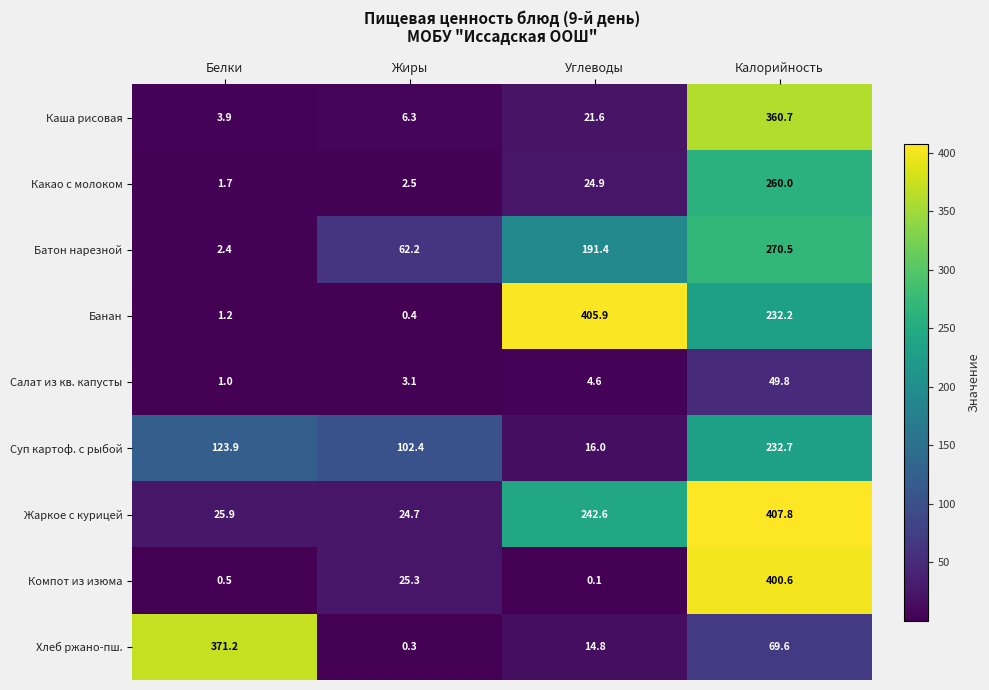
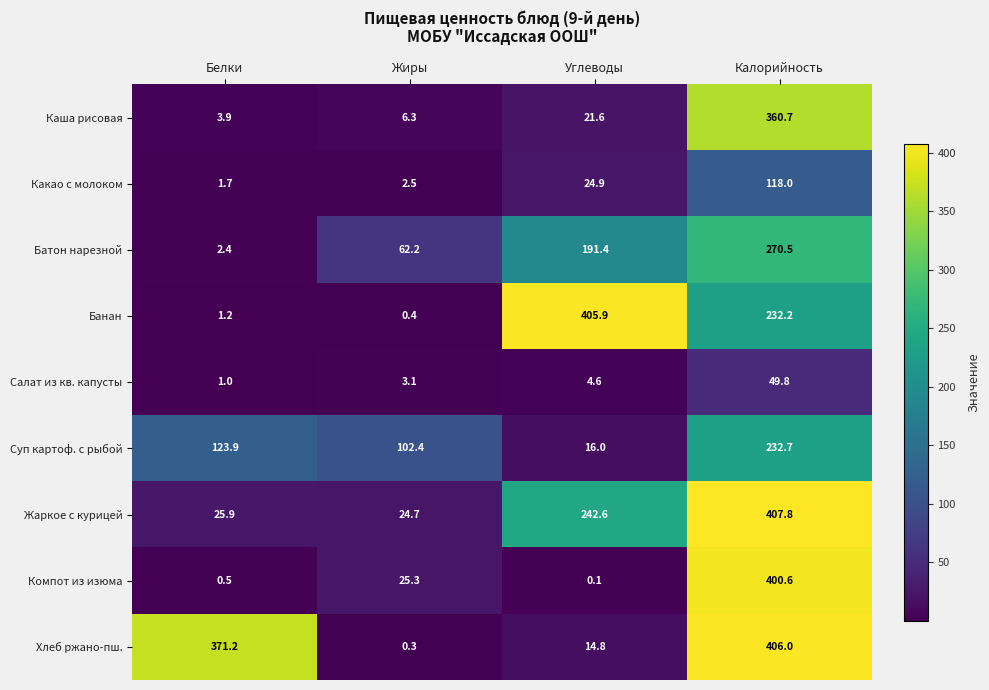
Какао с молоком, Калорийность: 260.0 -> 118.0
Хлеб ржано-пш., Калорийность: 69.6 -> 406.0
